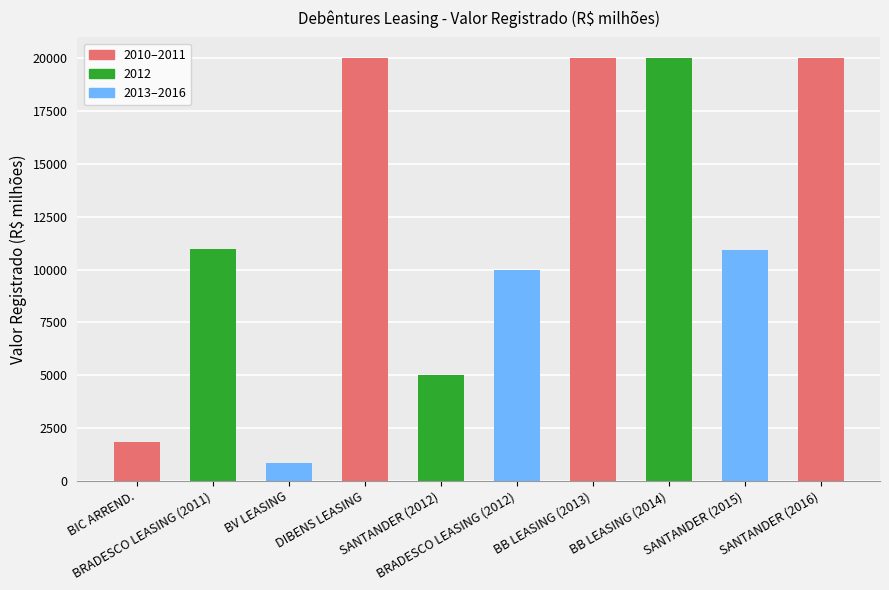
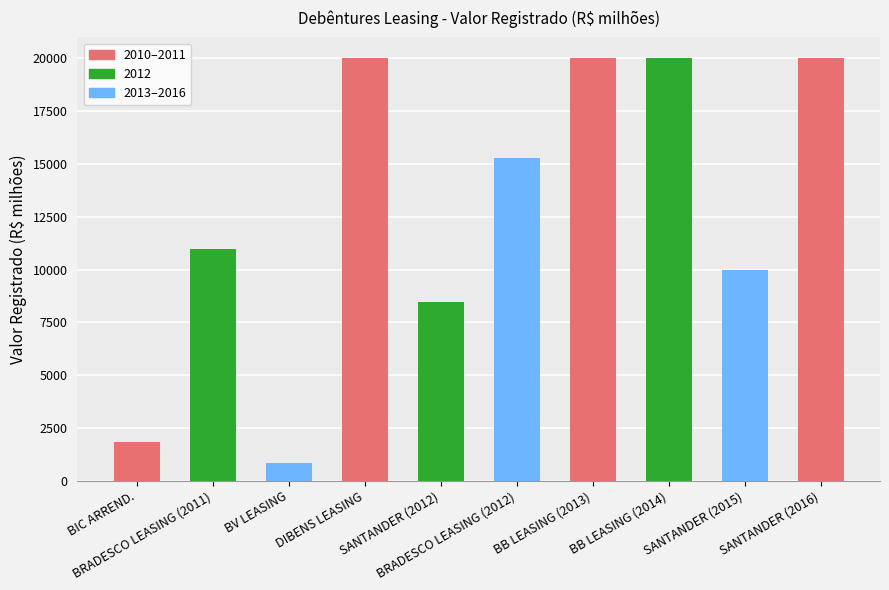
SANTANDER (2012): 5000 -> 8500
BRADESCO LEASING (2012): 10000 -> 15300
SANTANDER (2015): 10900 -> 10000
